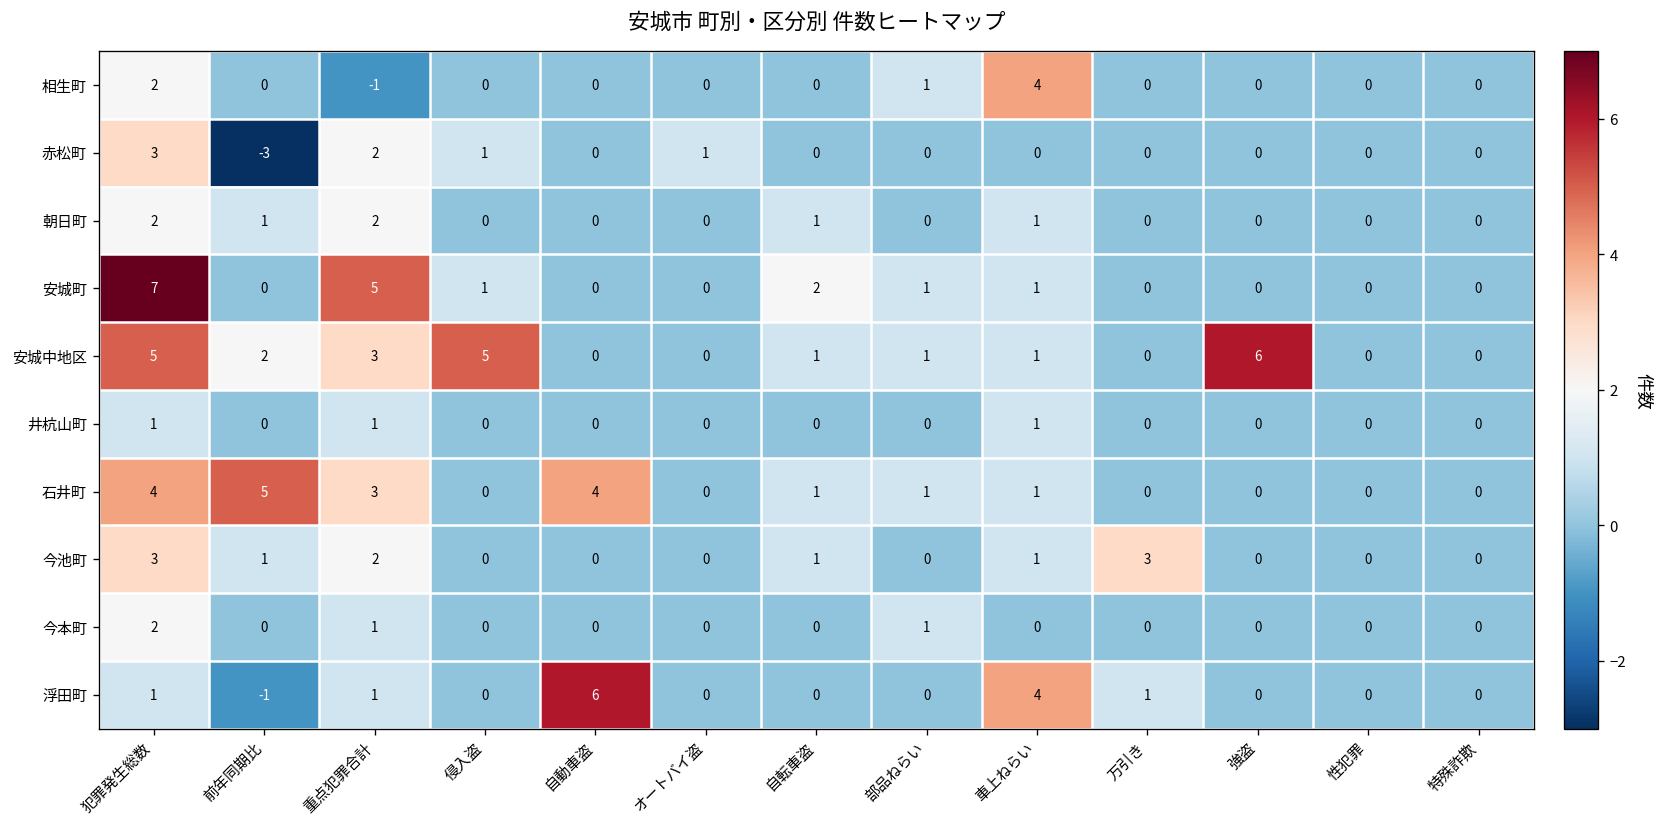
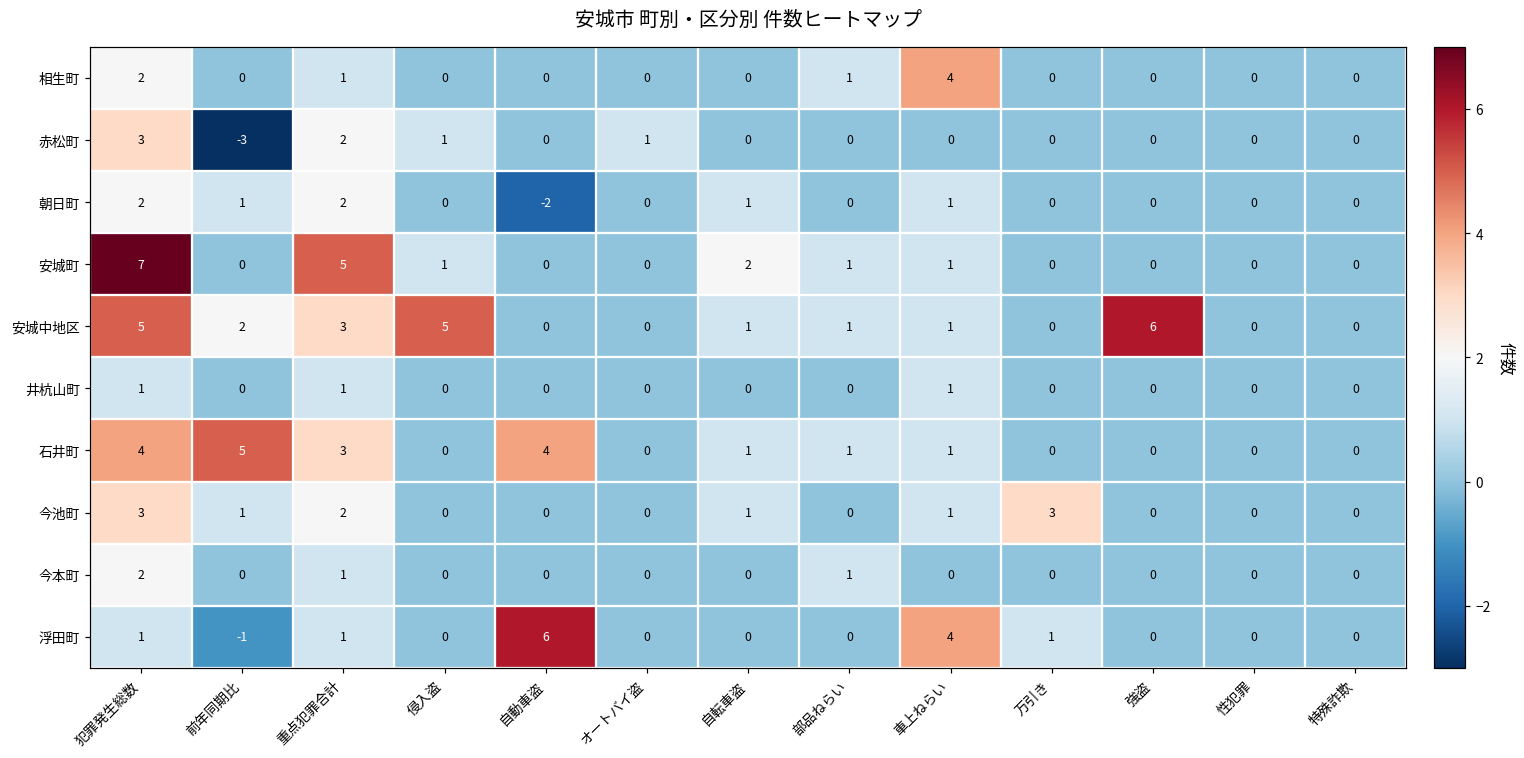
相生町, 重点犯罪合計: -1 -> 1
朝日町, 自動車盗: 0 -> -2
